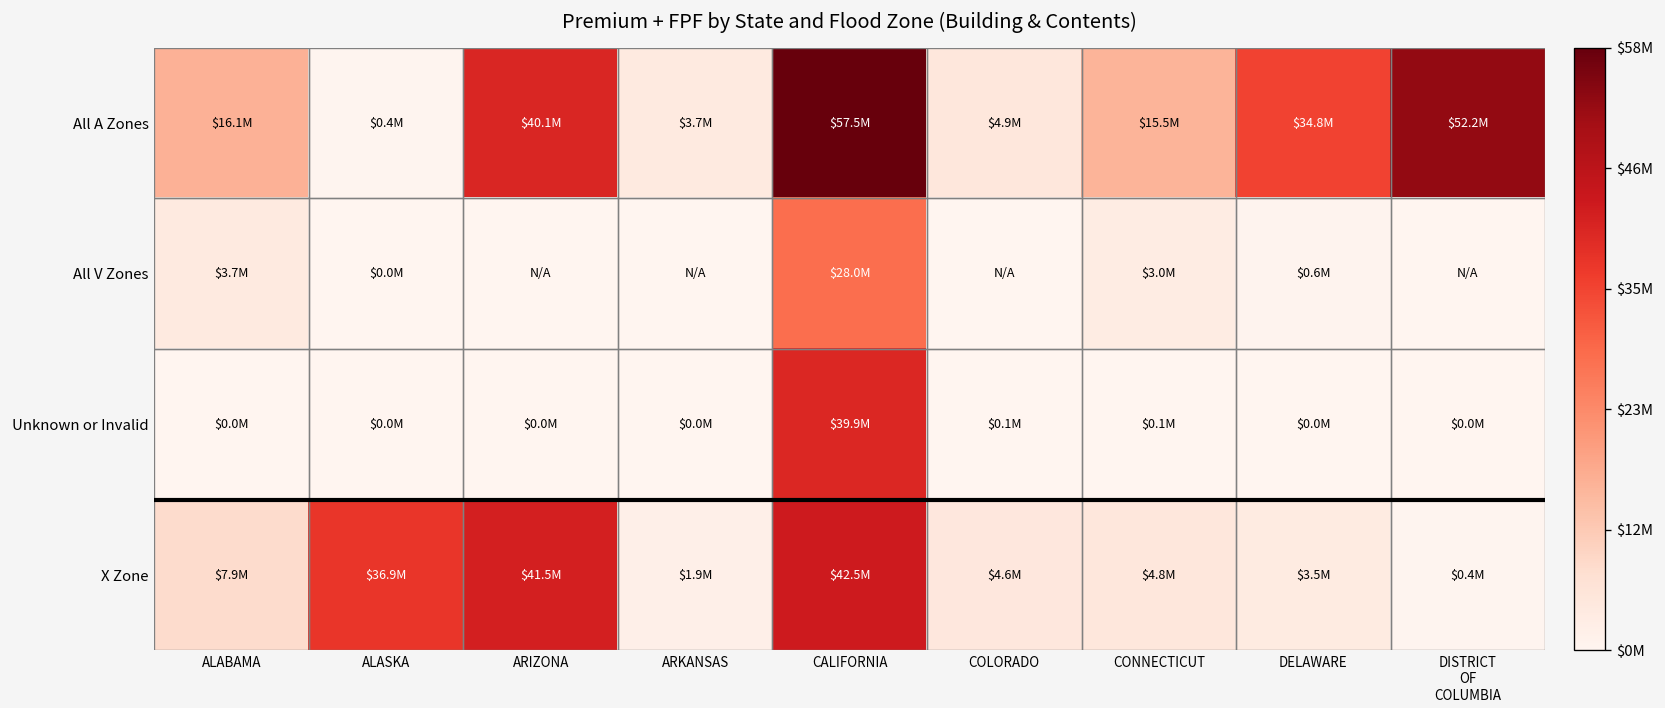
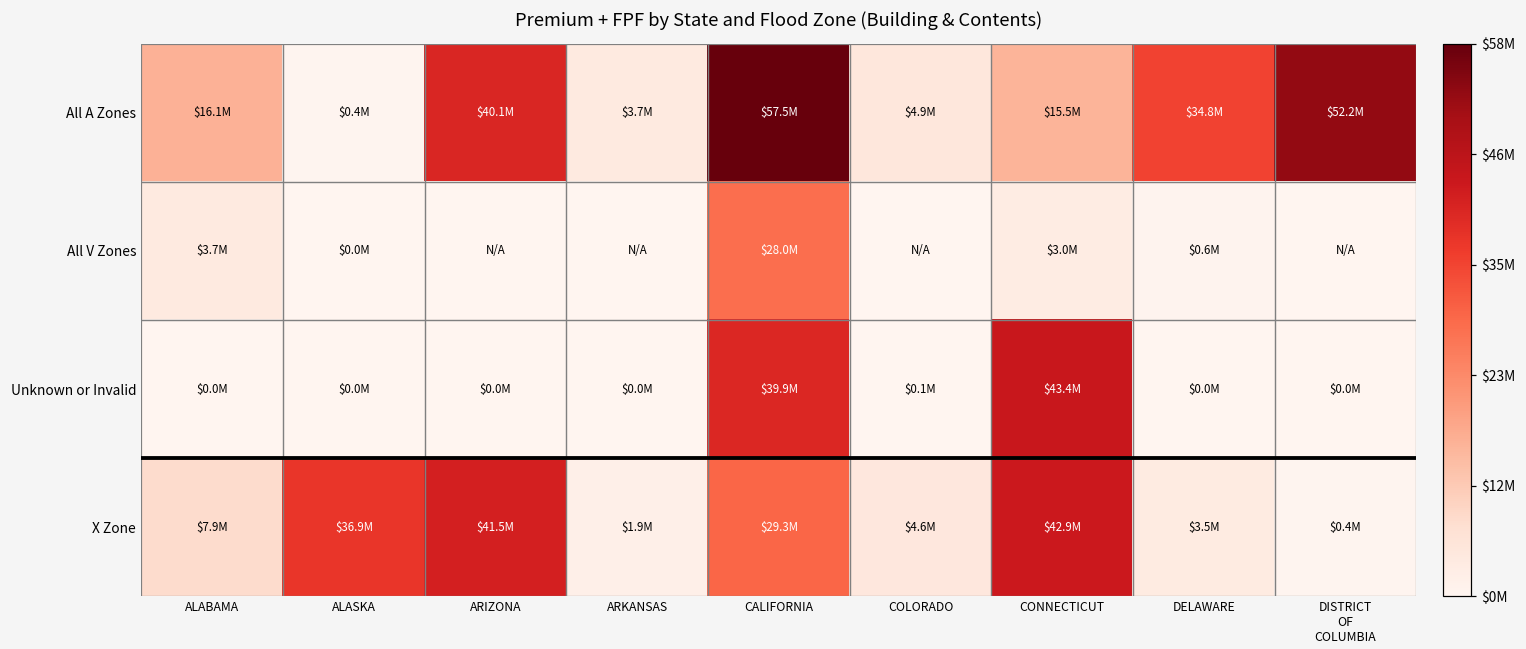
Unknown or Invalid, CONNECTICUT: $0.1M -> $43.4M
X Zone, CALIFORNIA: $42.5M -> $29.3M
X Zone, CONNECTICUT: $4.8M -> $42.9M
